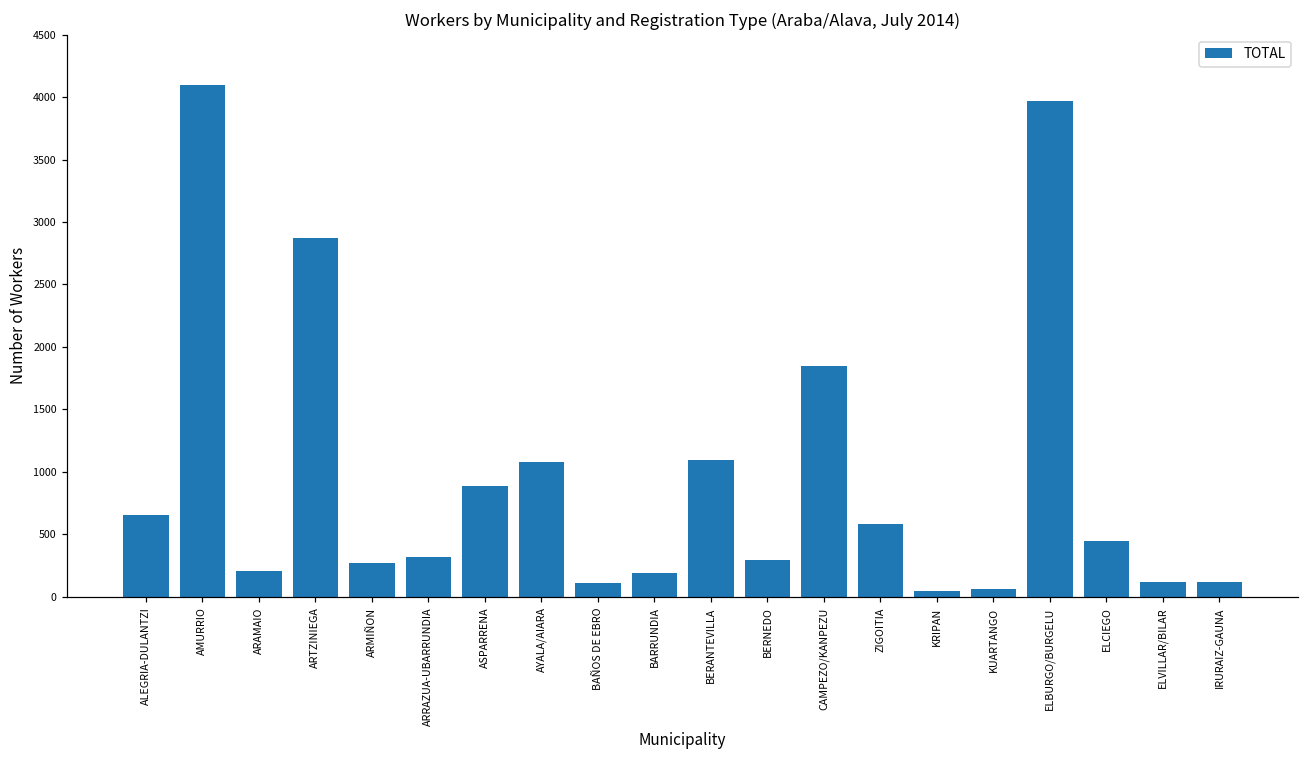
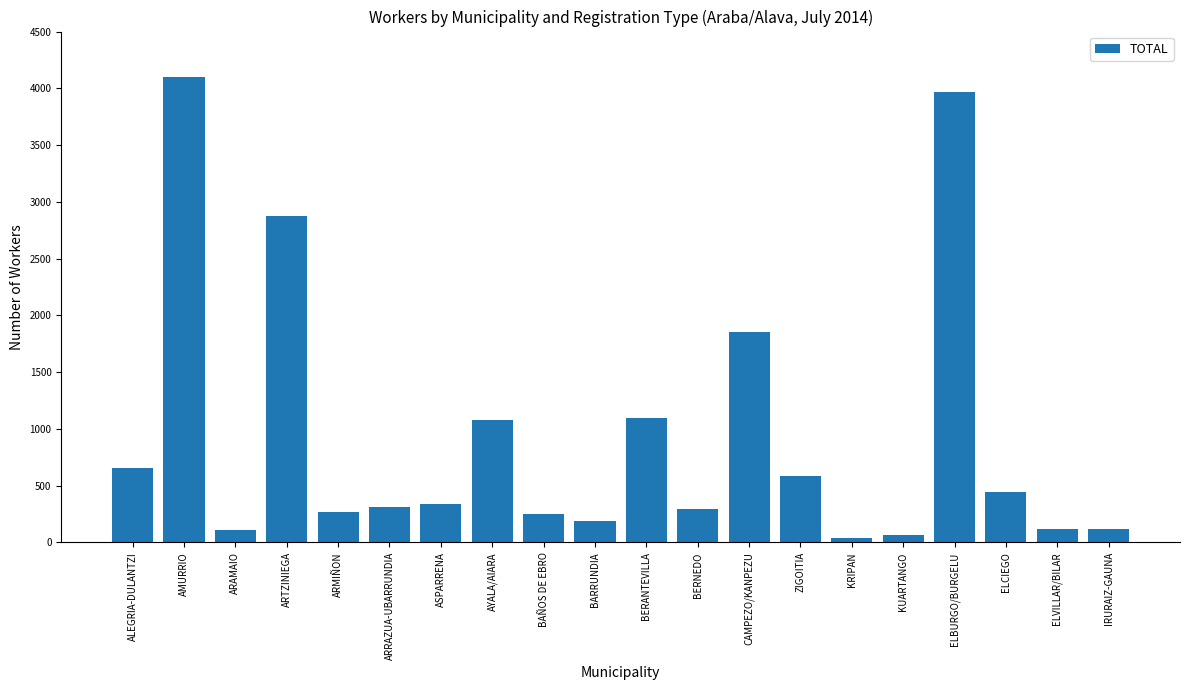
ARAMAIO: 200 -> 110
ASPARRENA: 890 -> 340
BAÑOS DE EBRO: 110 -> 250
